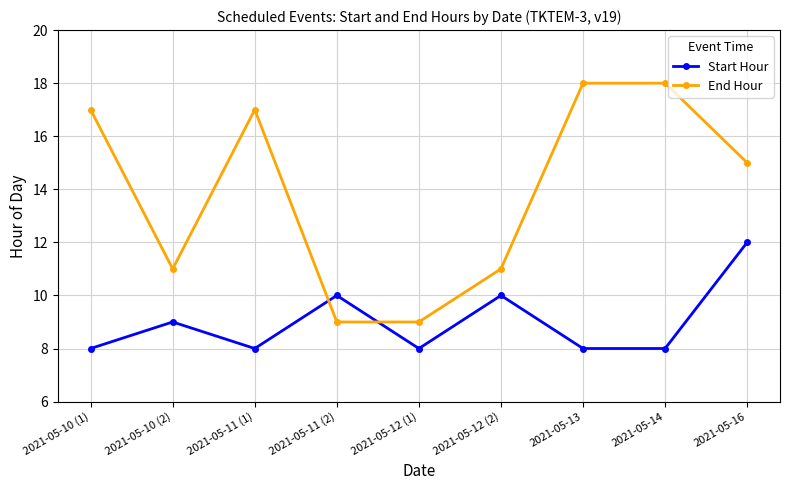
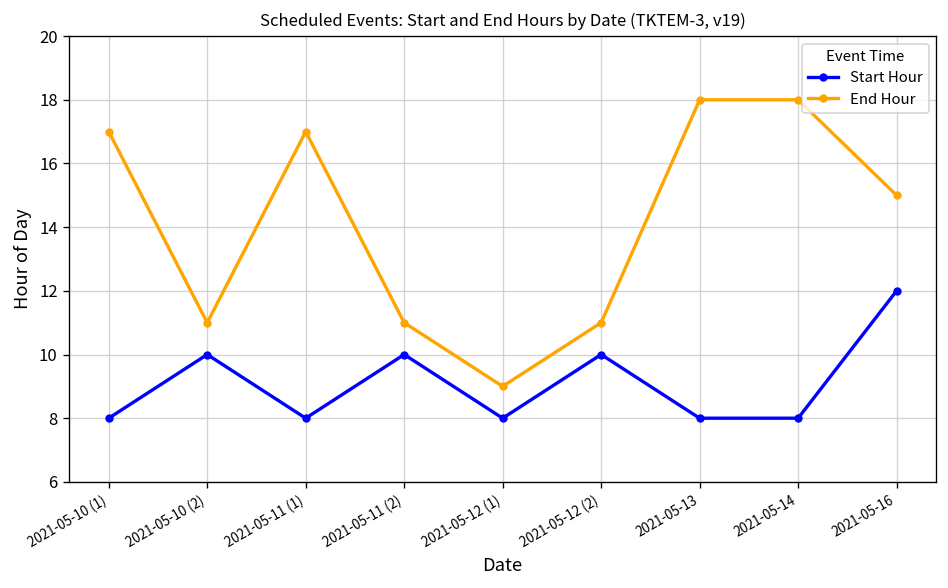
Start Hour, 2021-05-10 (2): 9 -> 10
End Hour, 2021-05-11 (2): 9 -> 11
